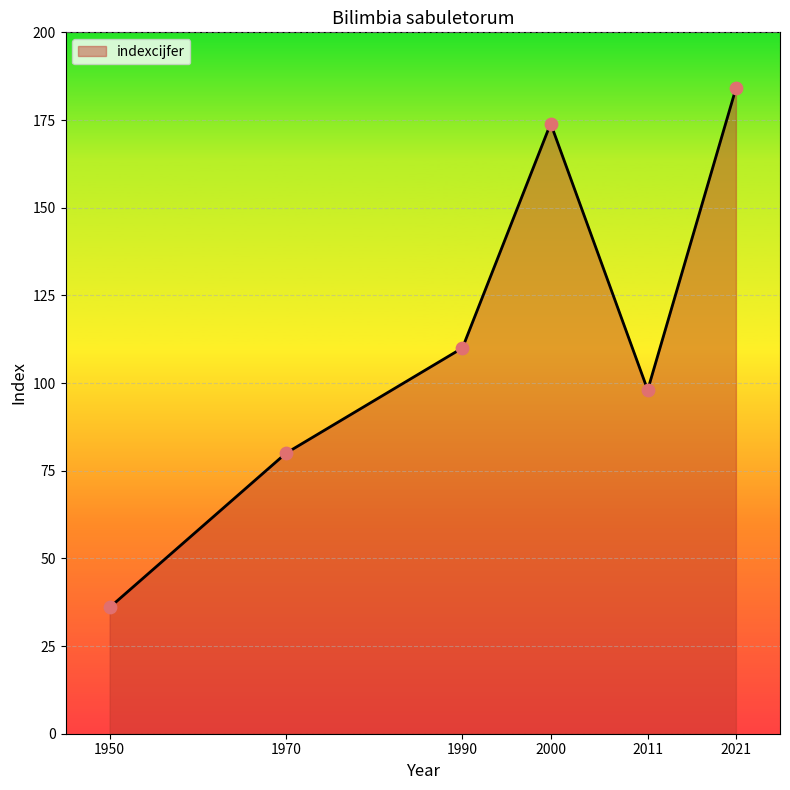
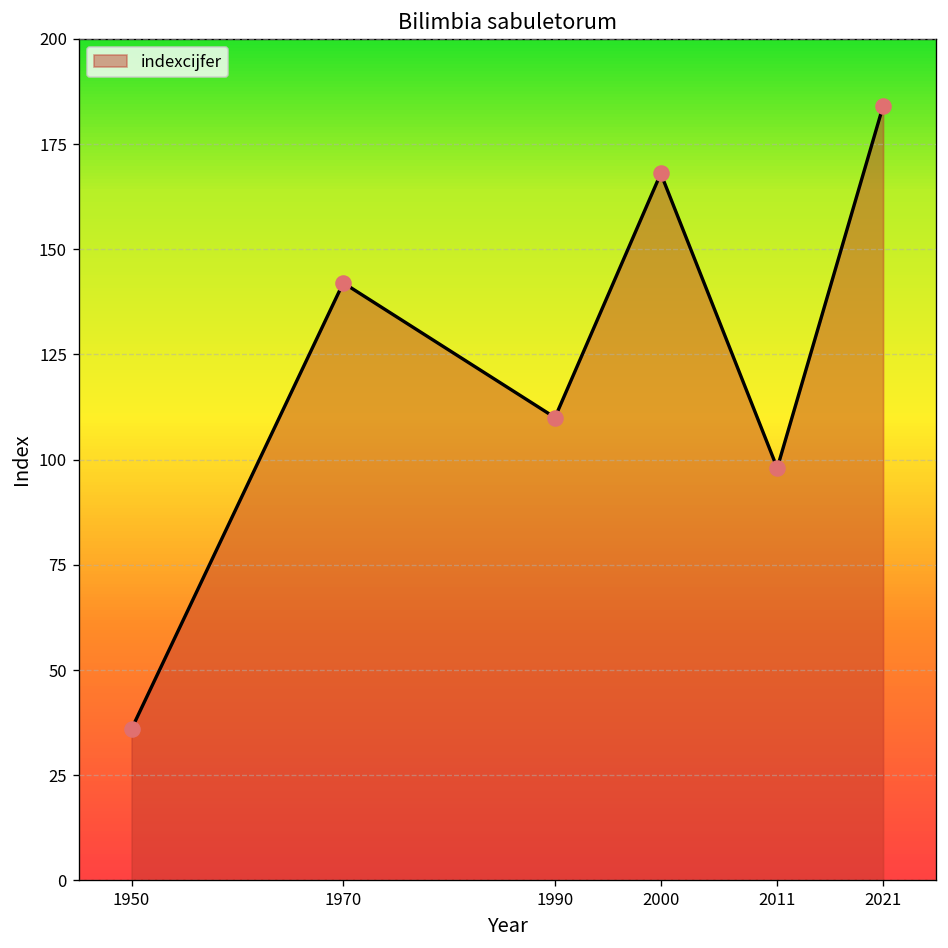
1970: 80 -> 142
2000: 174 -> 168
